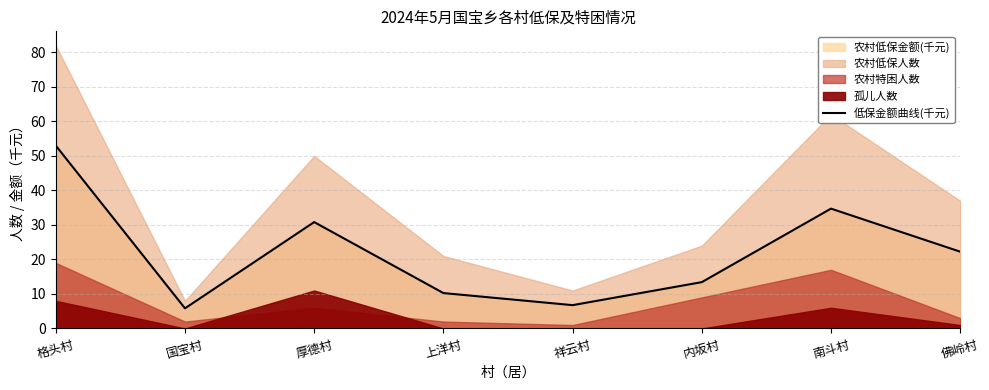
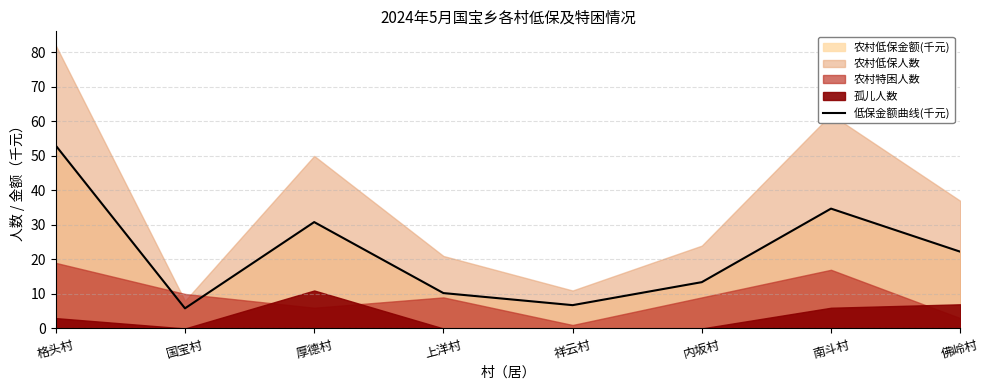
孤儿人数, 格头村: 8 -> 3
农村特困人数, 国宝村: 2 -> 10
农村特困人数, 上洋村: 2 -> 9
孤儿人数, 佛岭村: 1 -> 7
